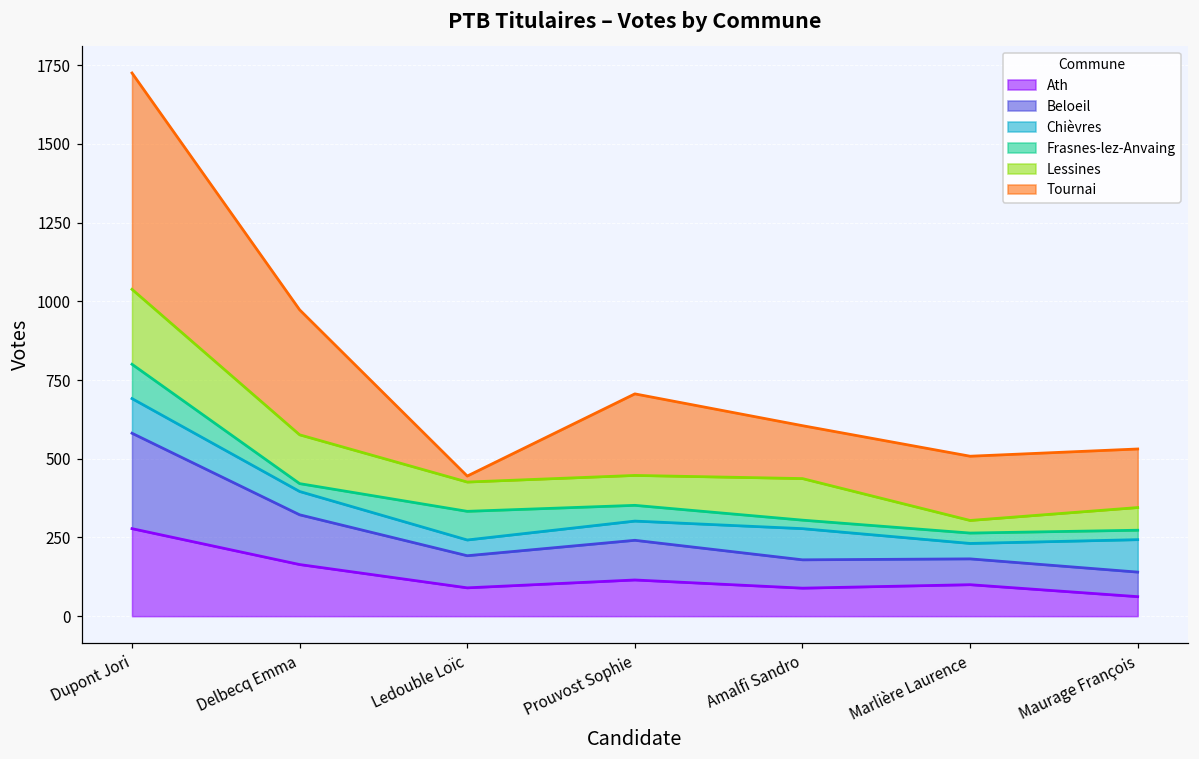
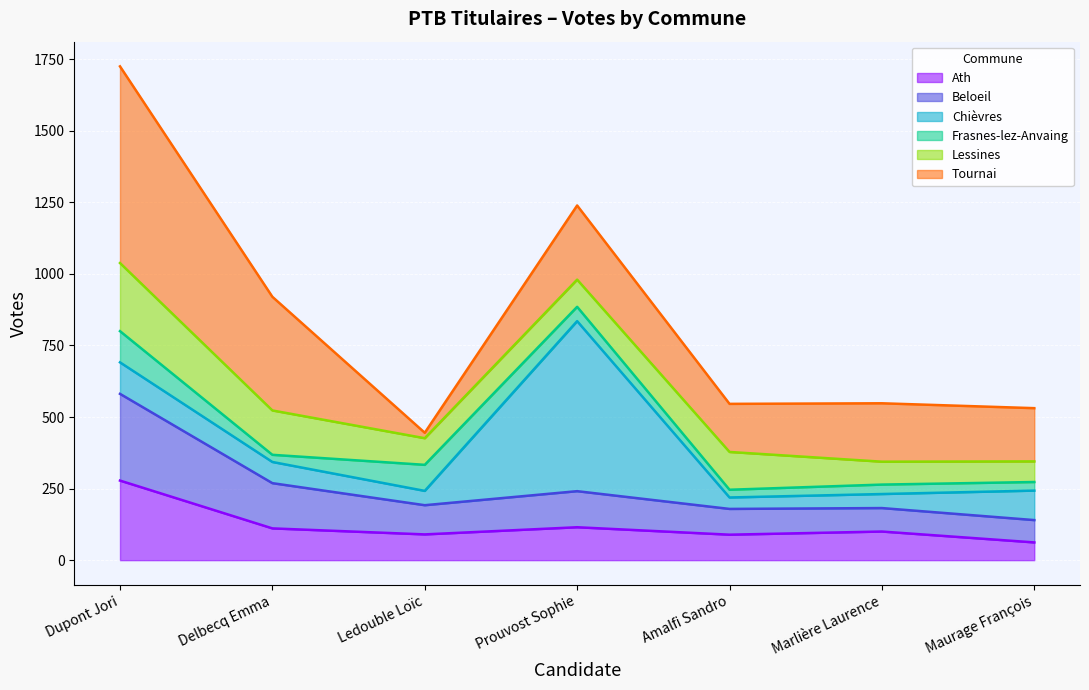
Ath, Delbecq Emma: 160 -> 110
Chièvres, Prouvost Sophie: 60 -> 590
Chièvres, Amalfi Sandro: 100 -> 40
Lessines, Marlière Laurence: 40 -> 80
